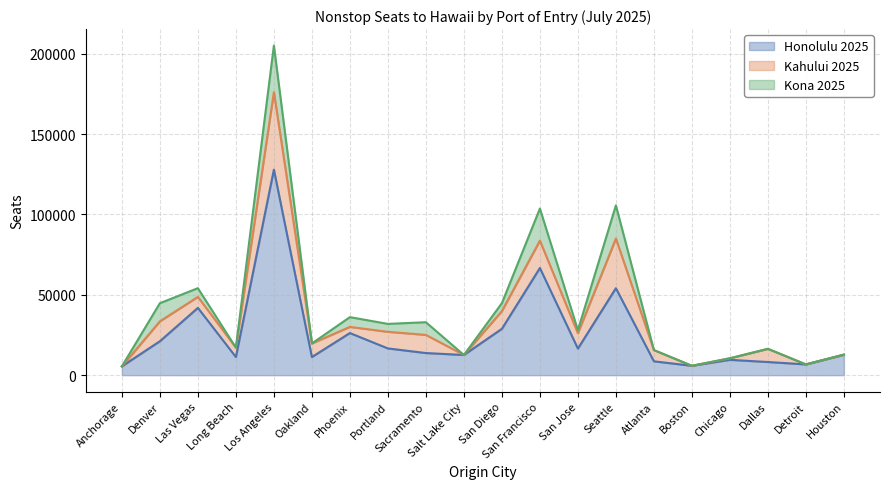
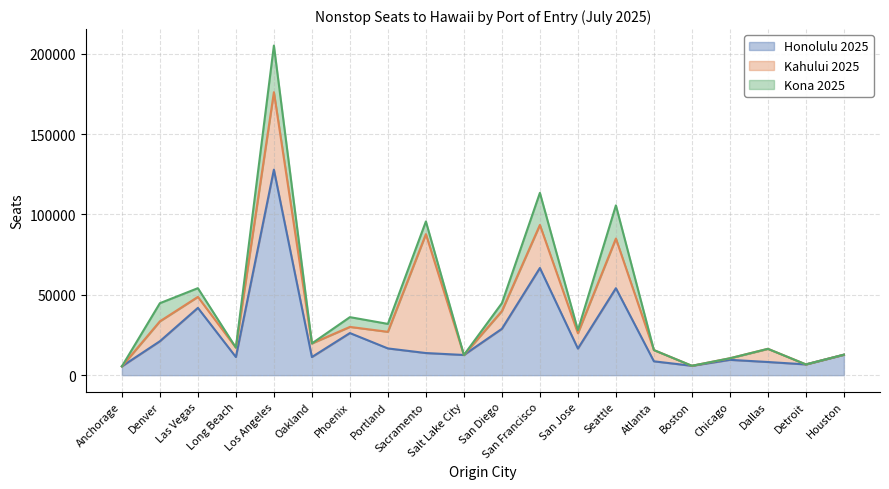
Kahului 2025, Sacramento: 11000 -> 74000
Kahului 2025, San Francisco: 17000 -> 27000
